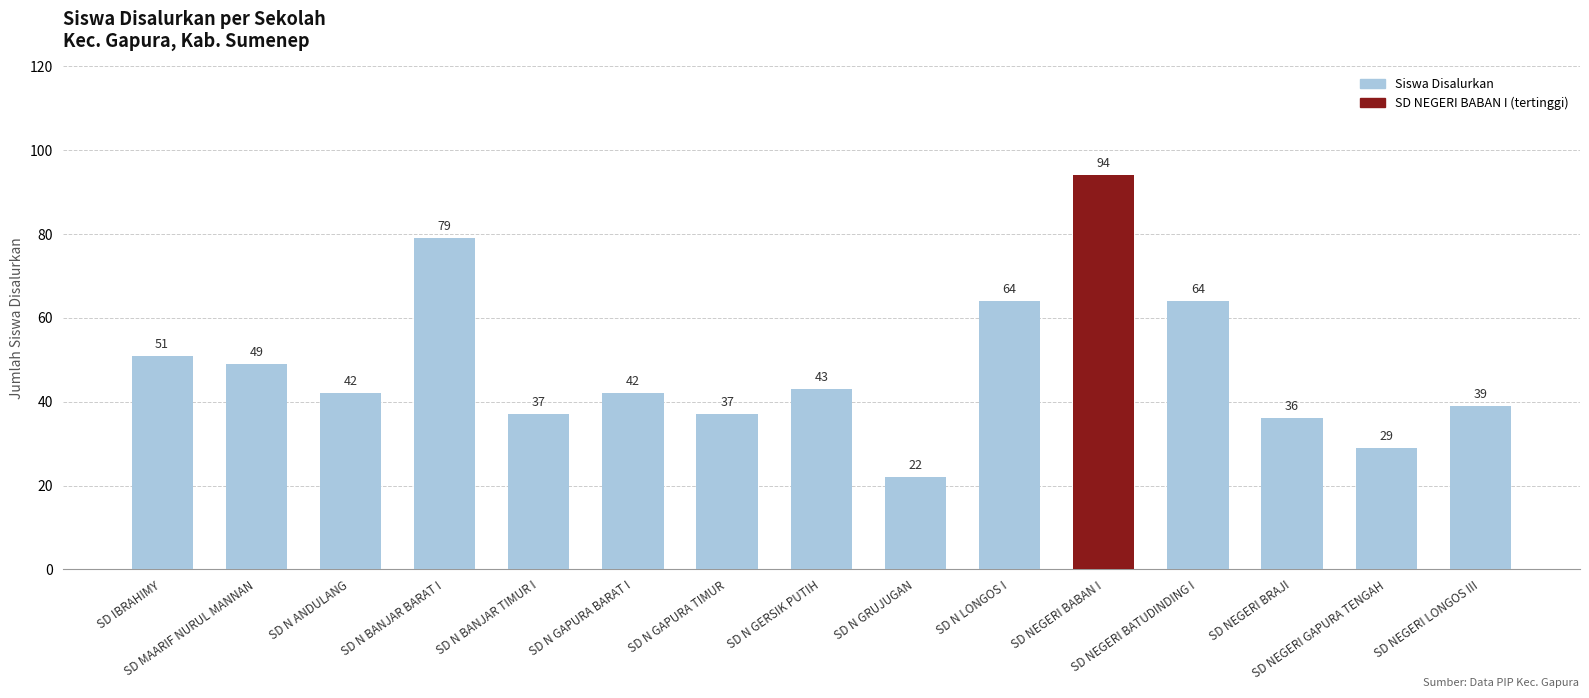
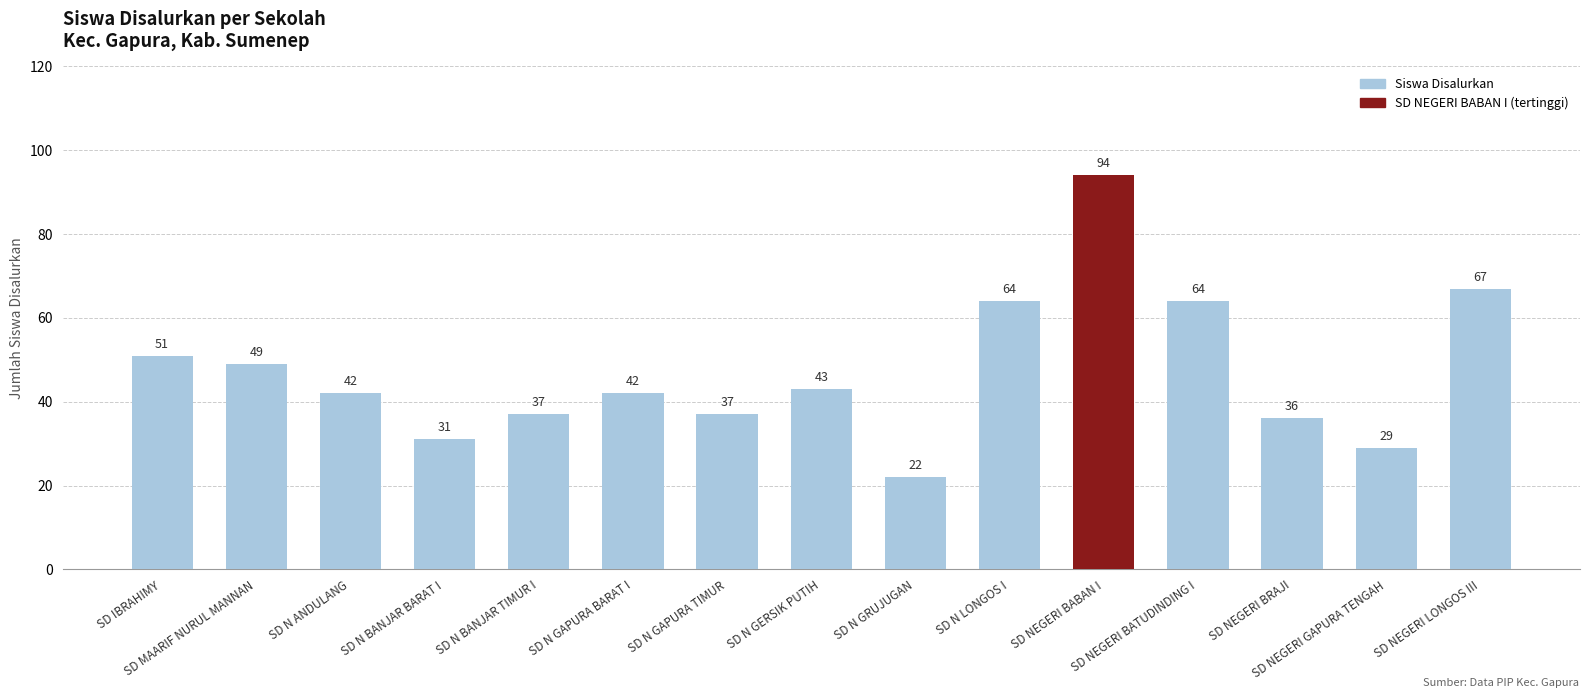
SD N BANJAR BARAT I: 79 -> 31
SD NEGERI LONGOS III: 39 -> 67
